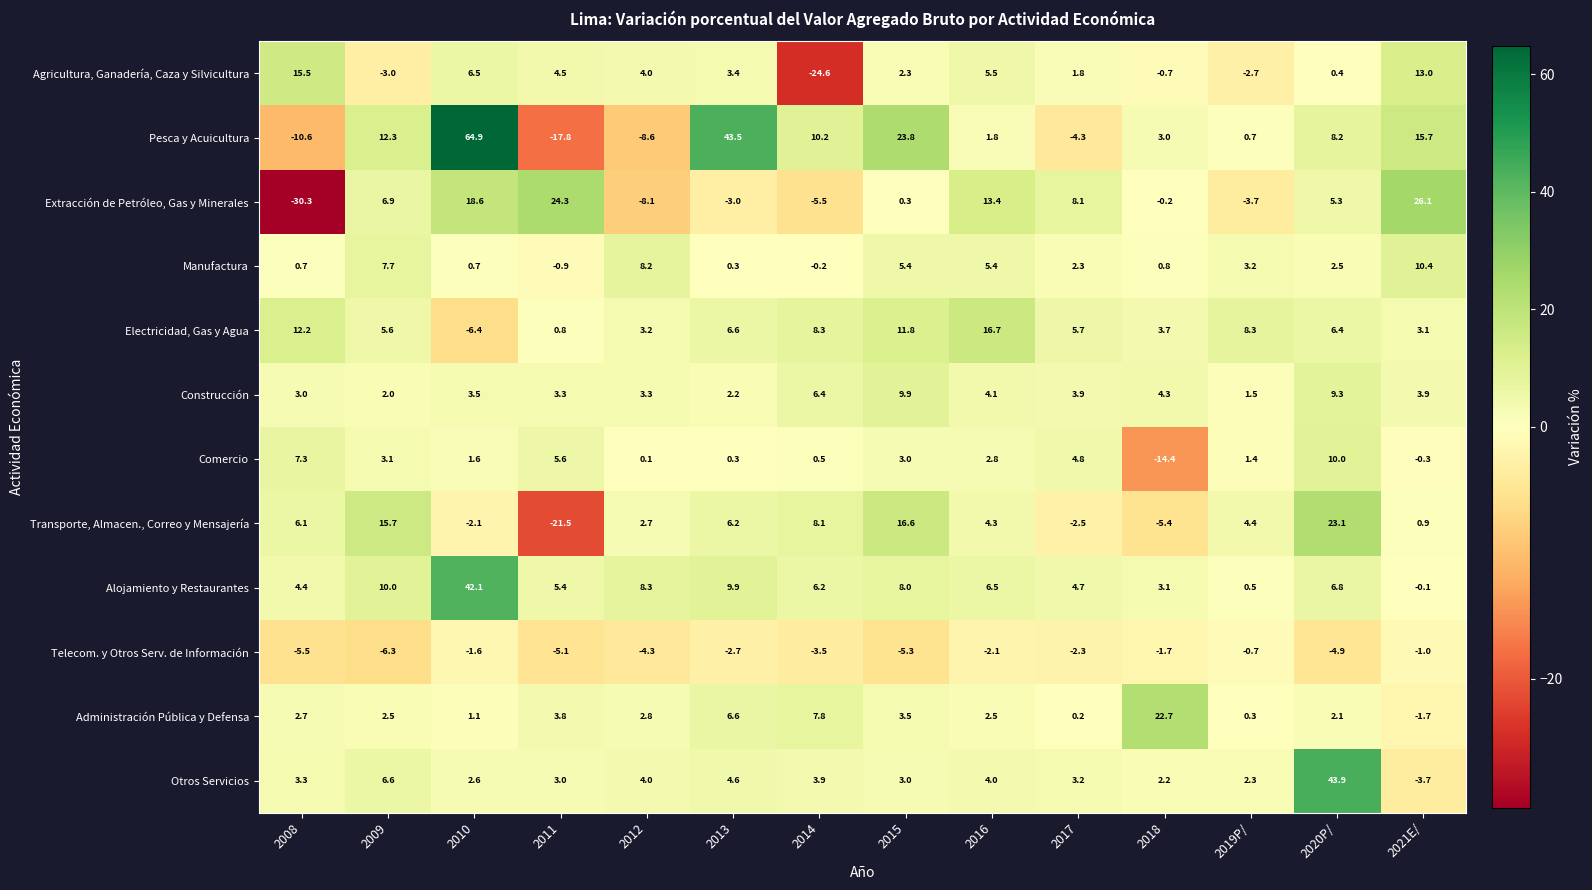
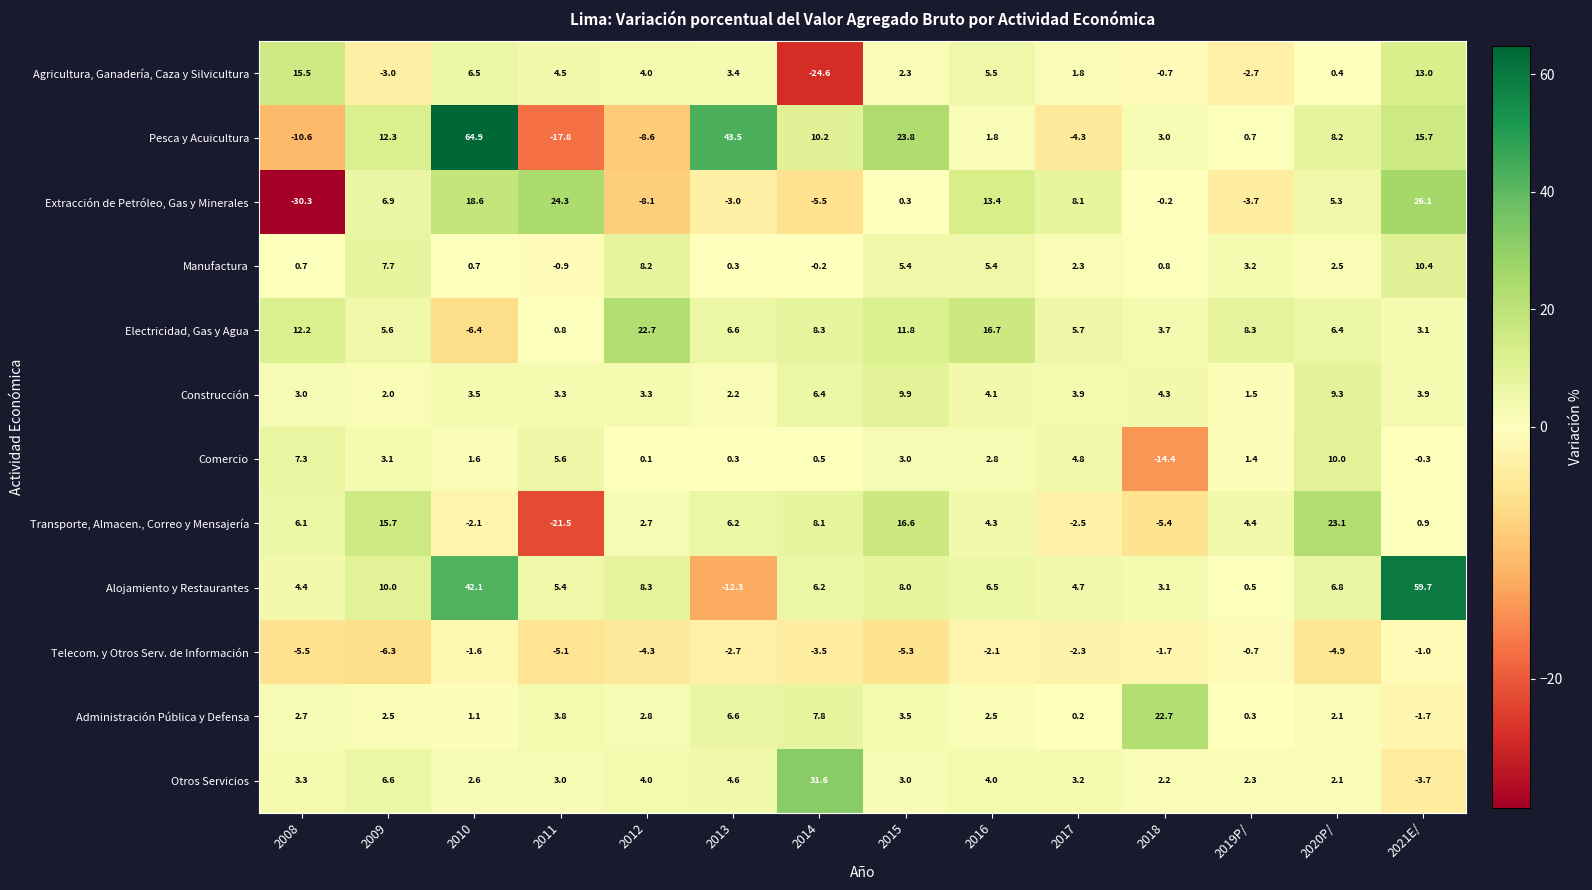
Electricidad, Gas y Agua, 2012: 3.2 -> 22.7
Alojamiento y Restaurantes, 2013: 9.9 -> -12.3
Alojamiento y Restaurantes, 2021E/: -0.1 -> 59.7
Otros Servicios, 2014: 3.9 -> 31.6
Otros Servicios, 2020P/: 43.9 -> 2.1
